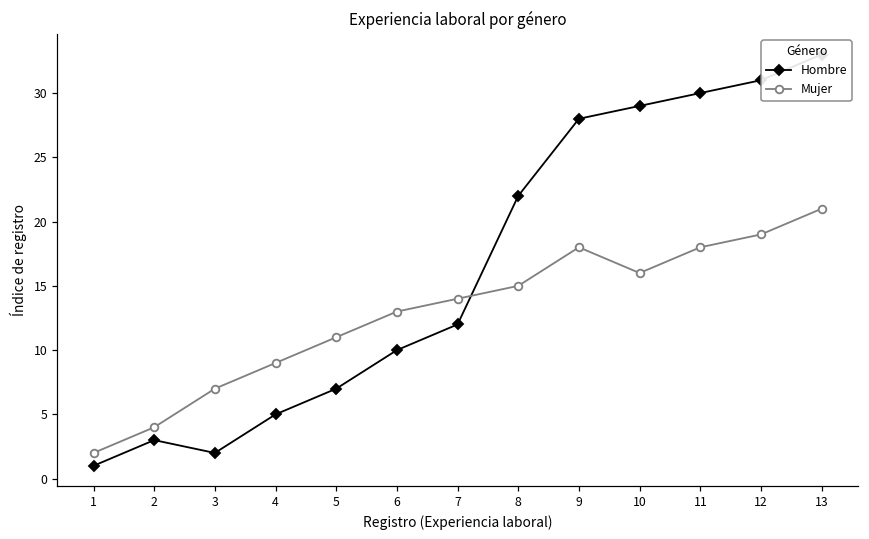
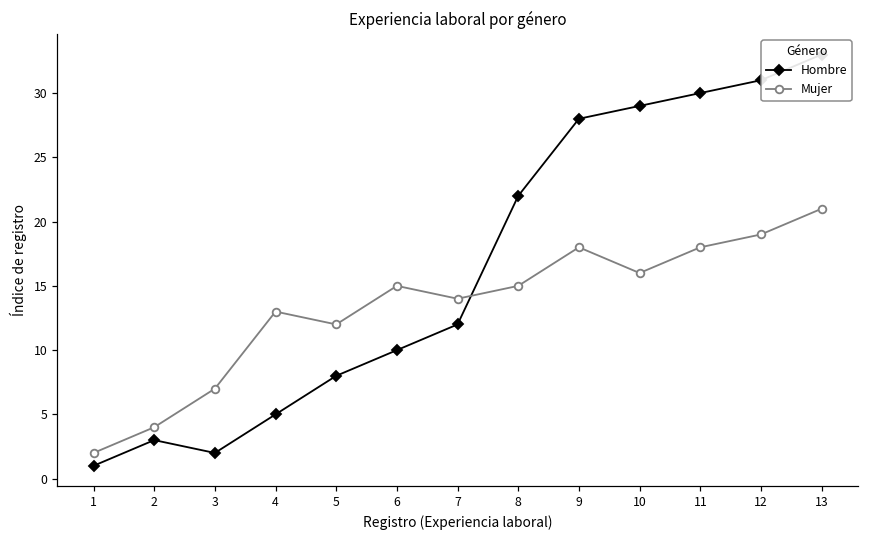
Mujer, 4: 9 -> 13
Hombre, 5: 7 -> 8
Mujer, 5: 11 -> 12
Mujer, 6: 13 -> 15
